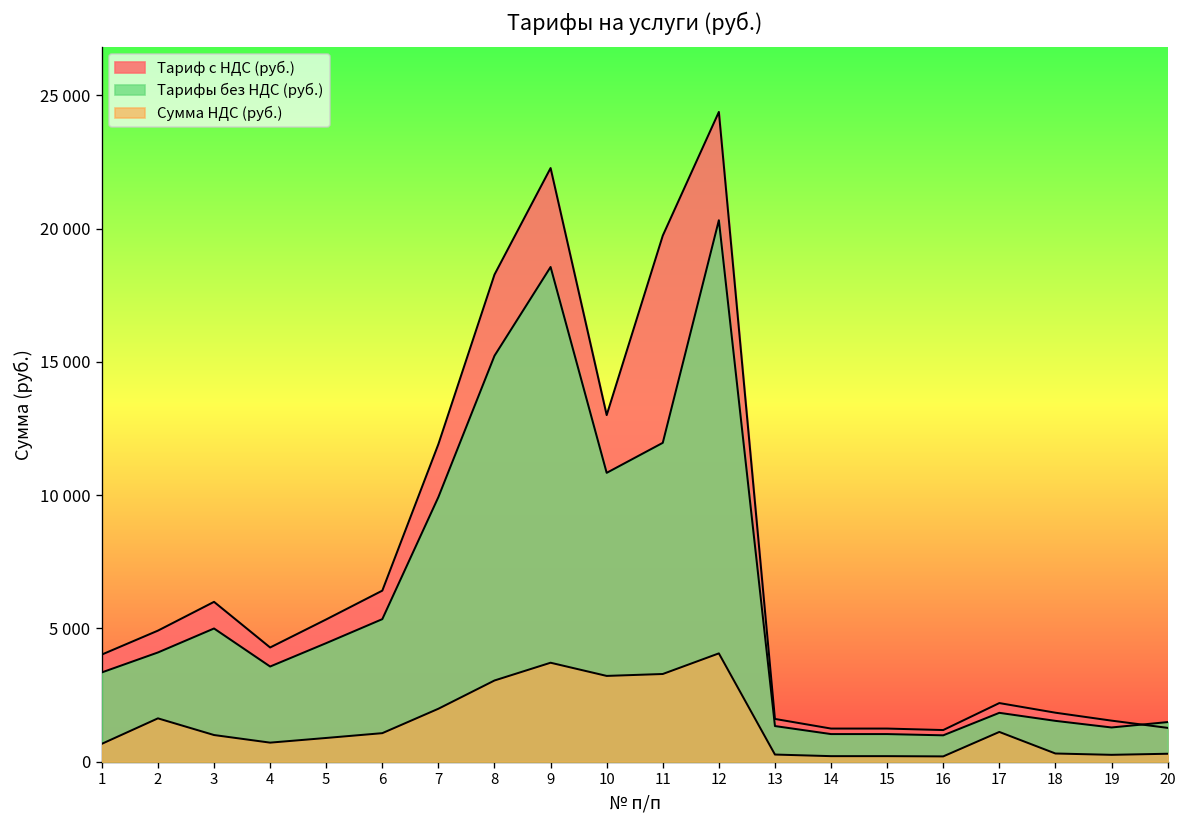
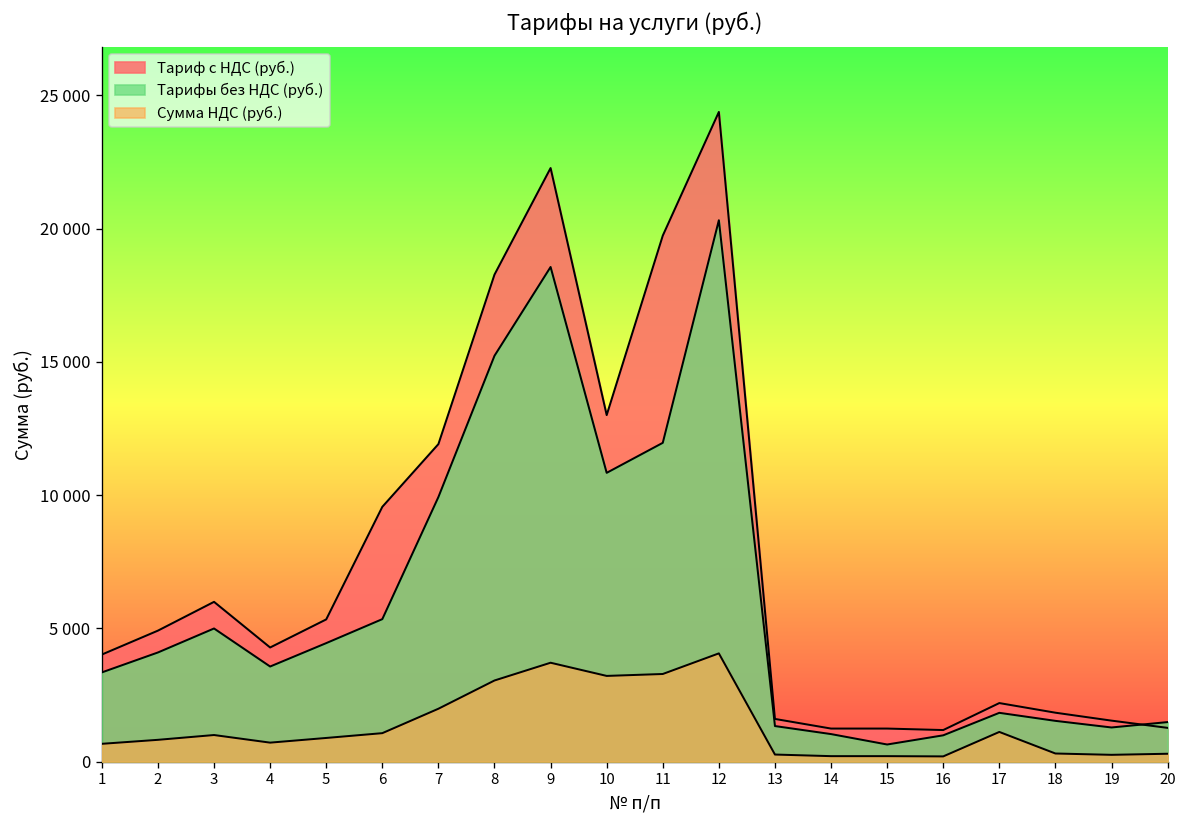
Сумма НДС (руб.), 2: 1600 -> 800
Тариф с НДС (руб.), 6: 6400 -> 9600
Tарифы без НДС (руб.), 15: 1000 -> 600
